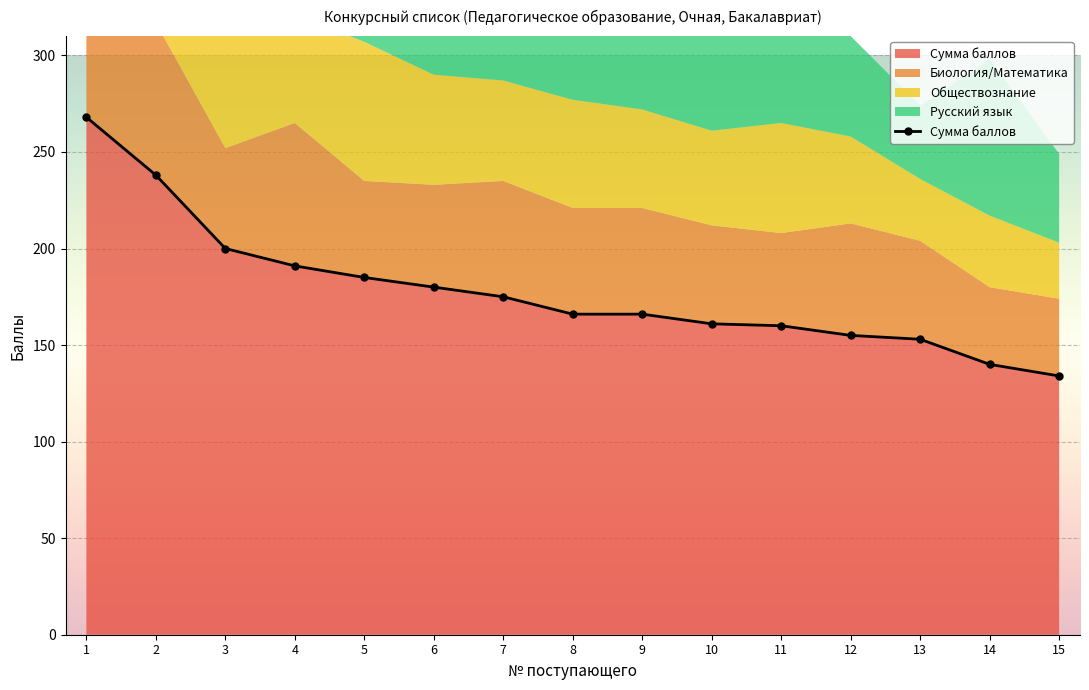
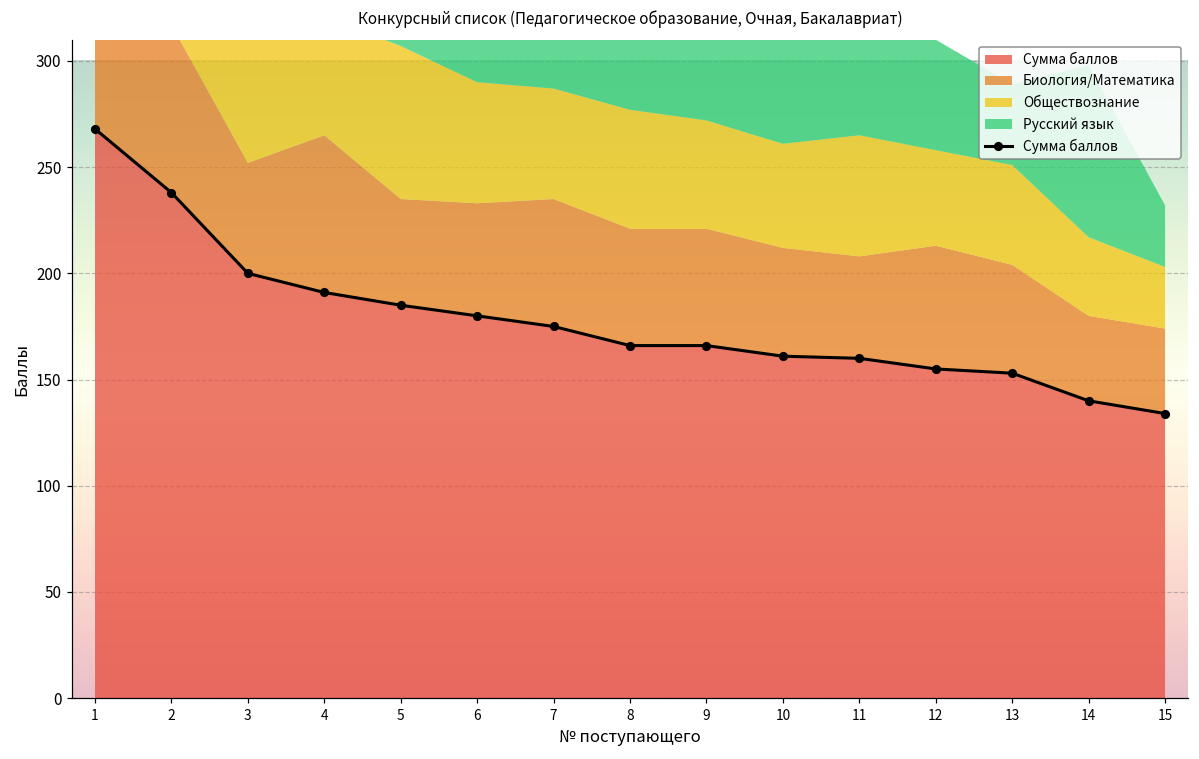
Обществознание, 13: 32 -> 47
Русский язык, 15: 46 -> 29
